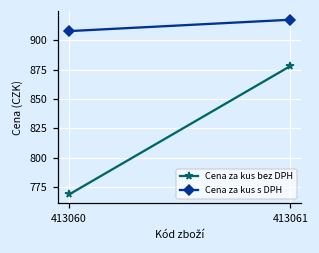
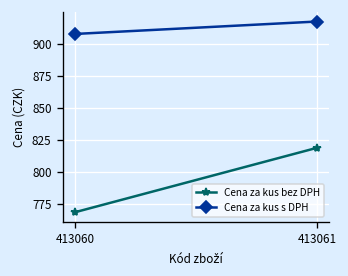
Cena za kus bez DPH, 413061: 878 -> 819
